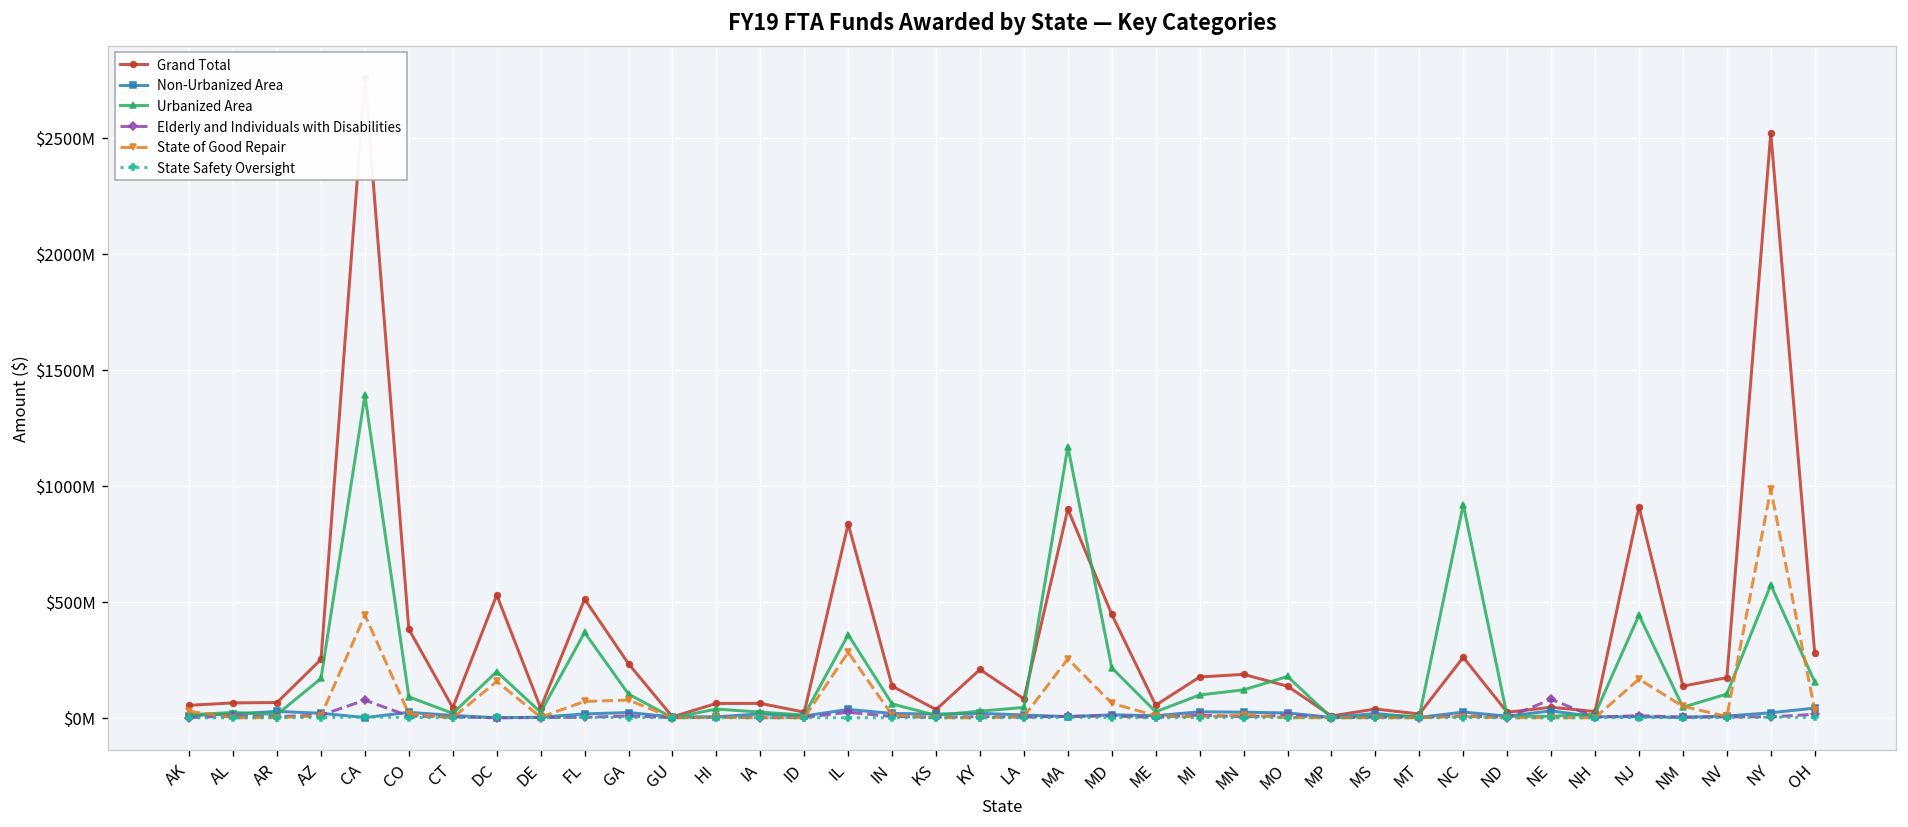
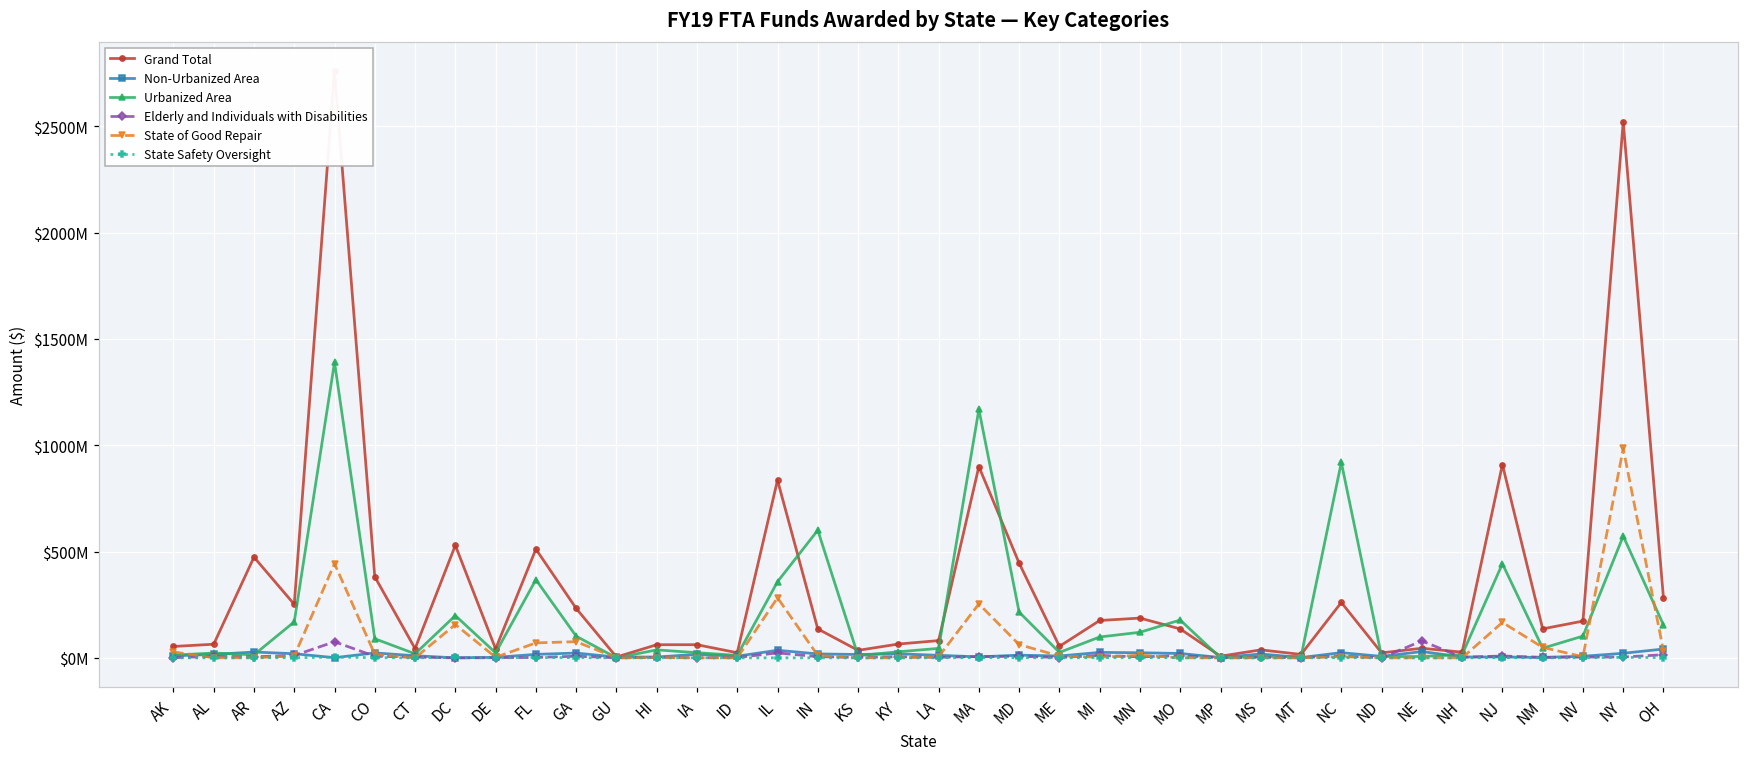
Grand Total, AR: $70000000 -> $470000000
Urbanized Area, IN: $60000000 -> $600000000
Grand Total, KY: $210000000 -> $60000000
